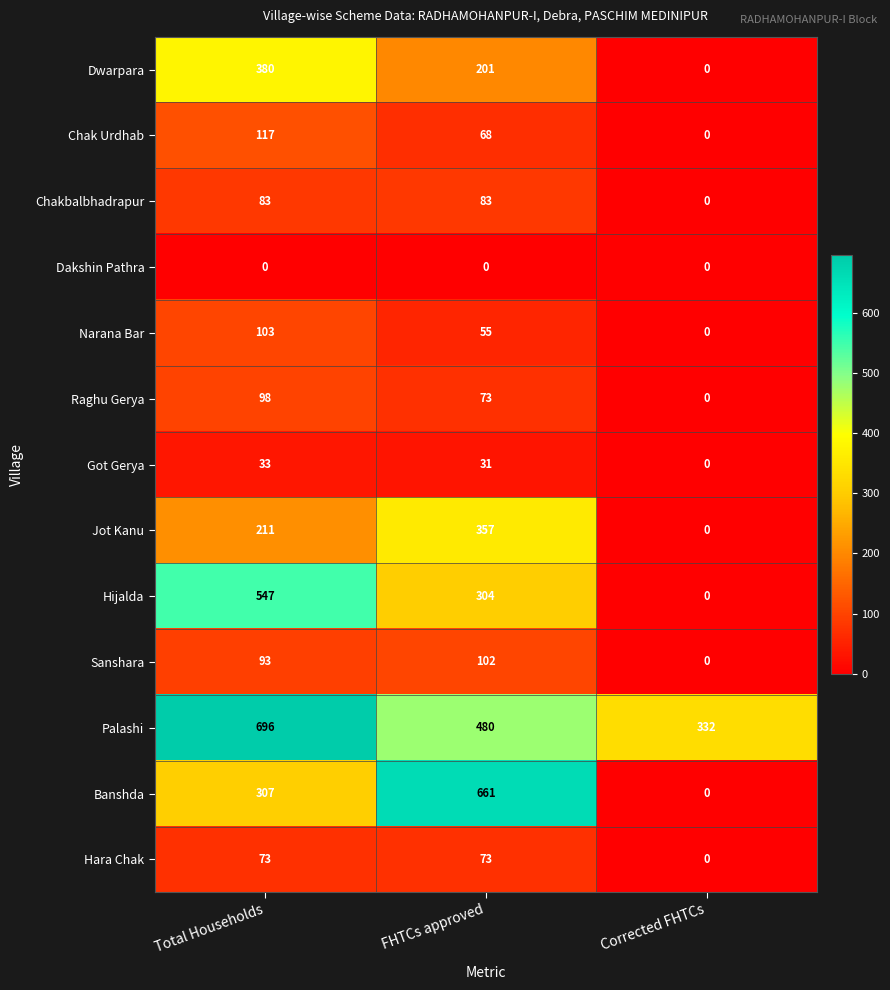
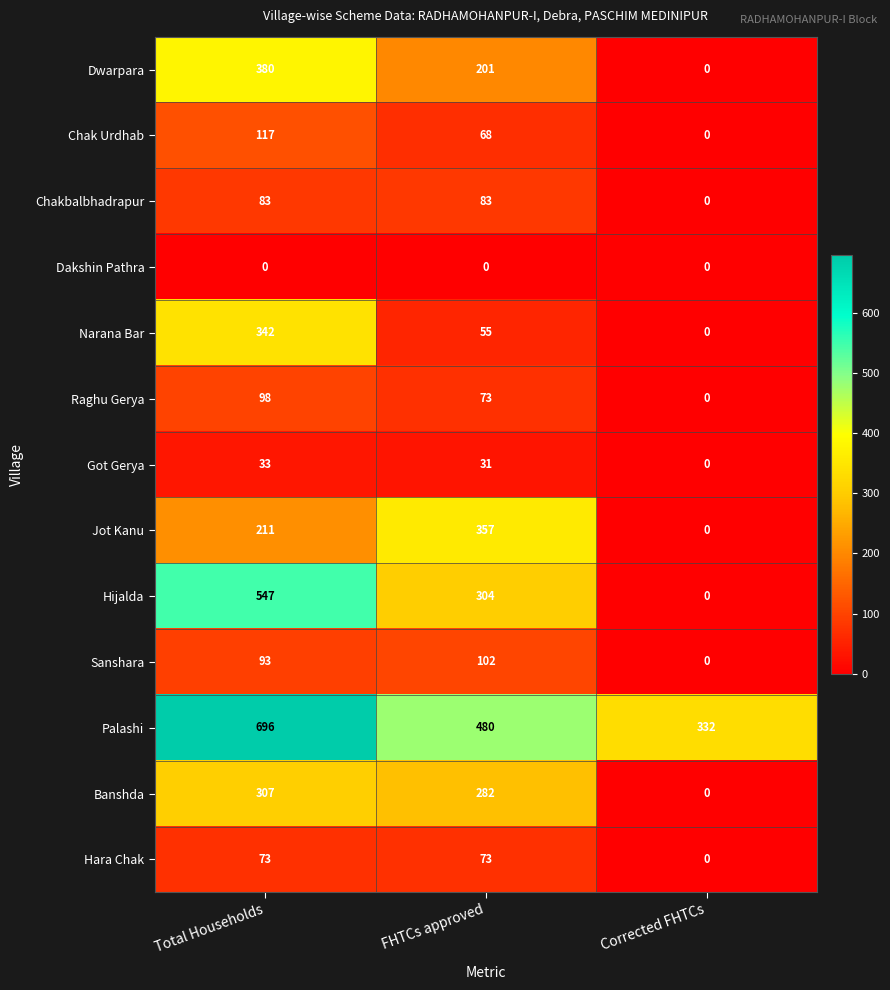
Narana Bar, Total Households: 103 -> 342
Banshda, FHTCs approved: 661 -> 282
